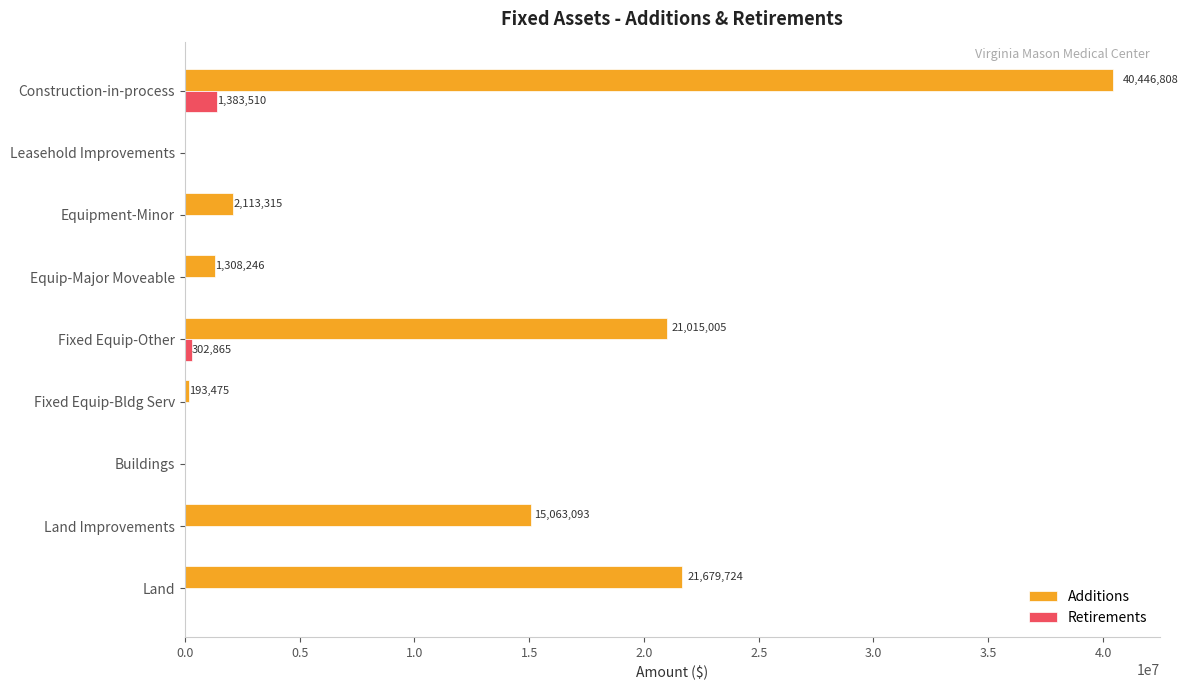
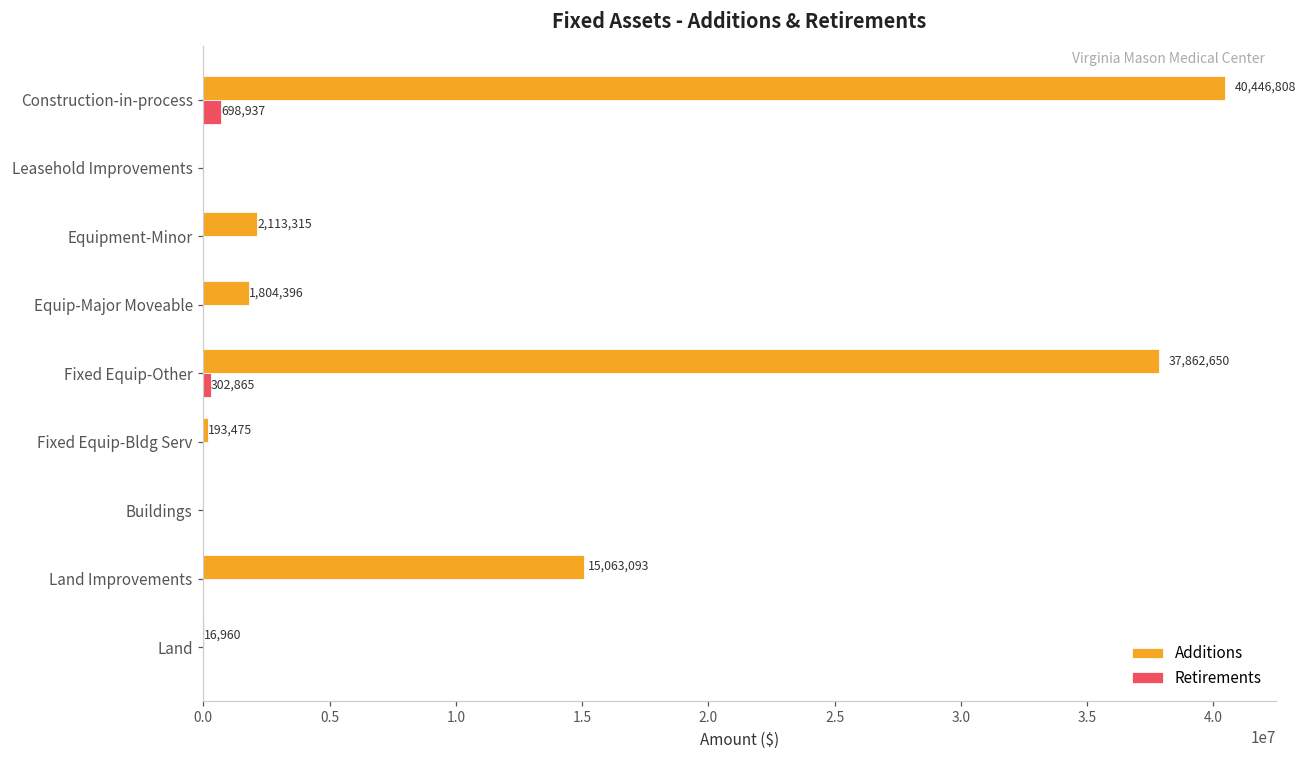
Retirements, Construction-in-process: 1,383,510 -> 698,937
Additions, Equip-Major Moveable: 1,308,246 -> 1,804,396
Additions, Fixed Equip-Other: 21,015,005 -> 37,862,650
Additions, Land: 21,679,724 -> 16,960
